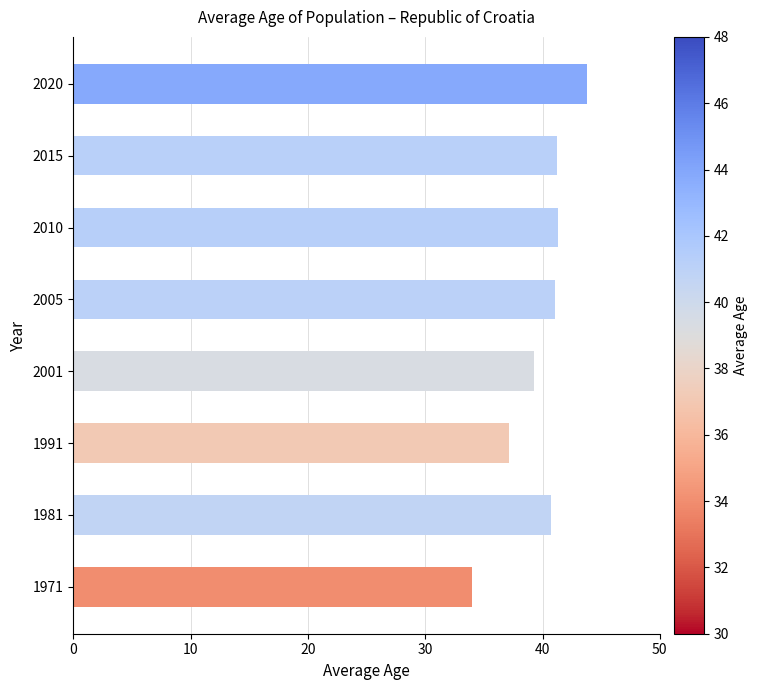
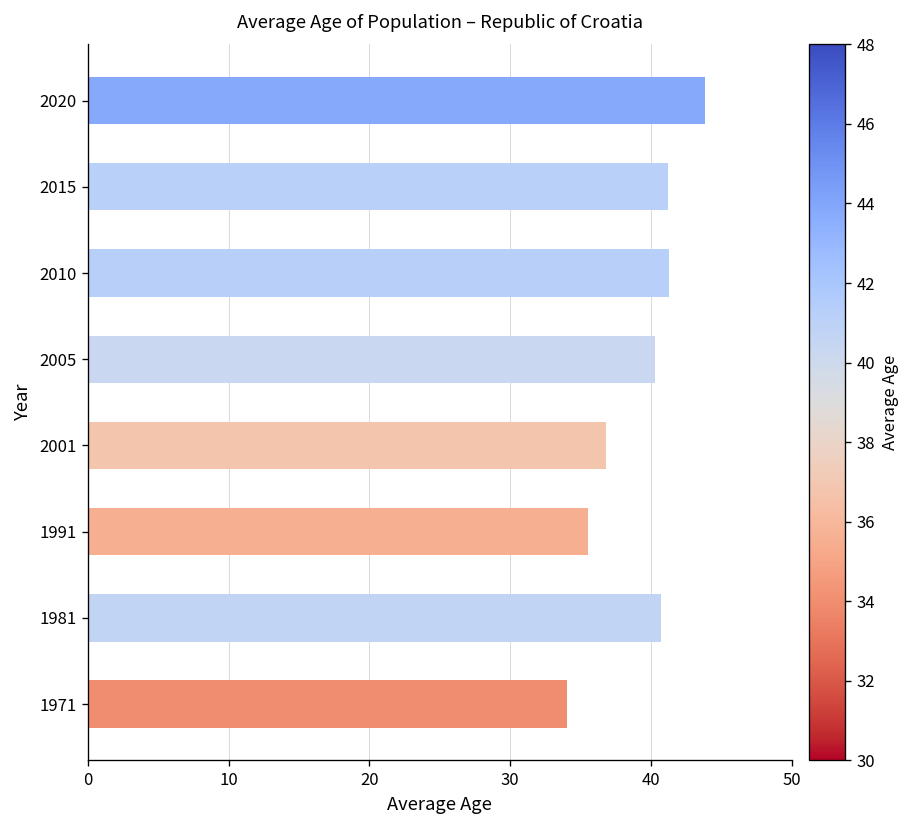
2005: 41.1 -> 40.3
2001: 39.3 -> 36.8
1991: 37.1 -> 35.5
